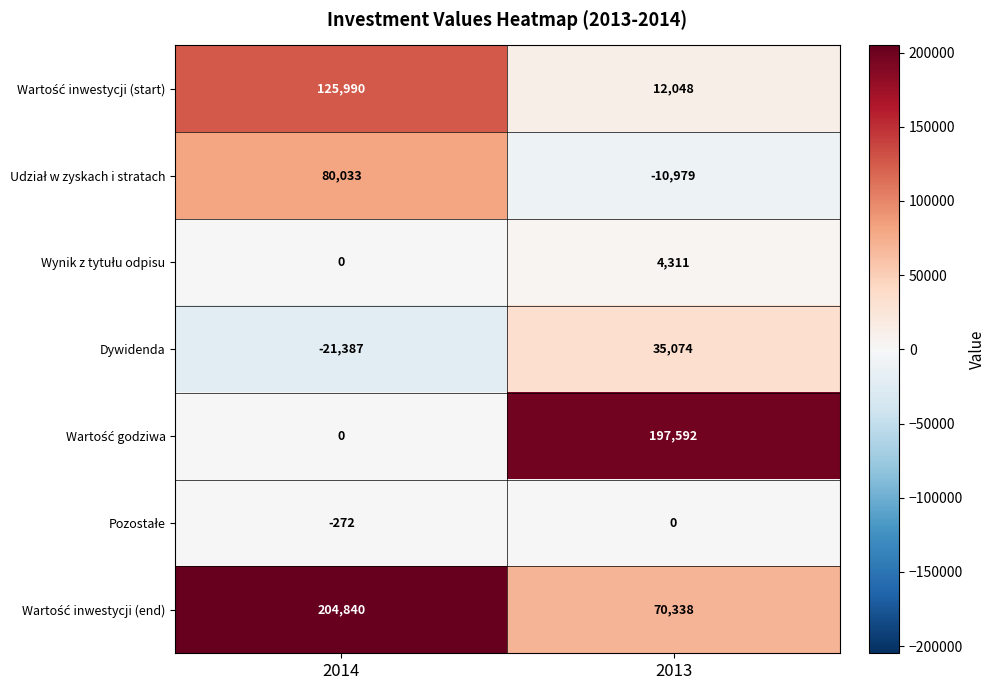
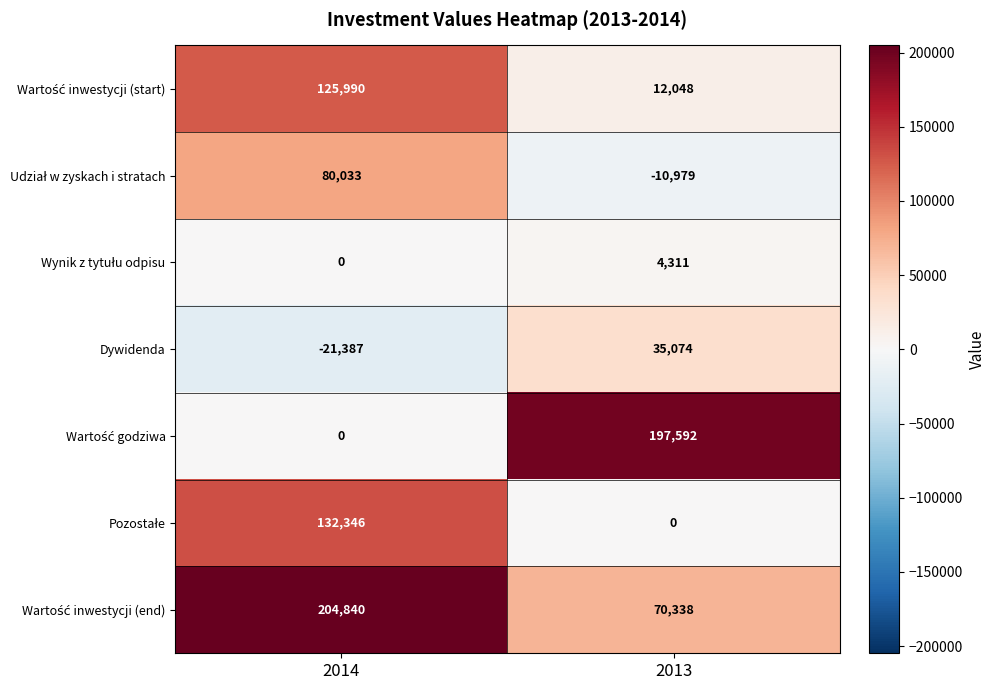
Pozostałe, 2014: -272 -> 132,346
